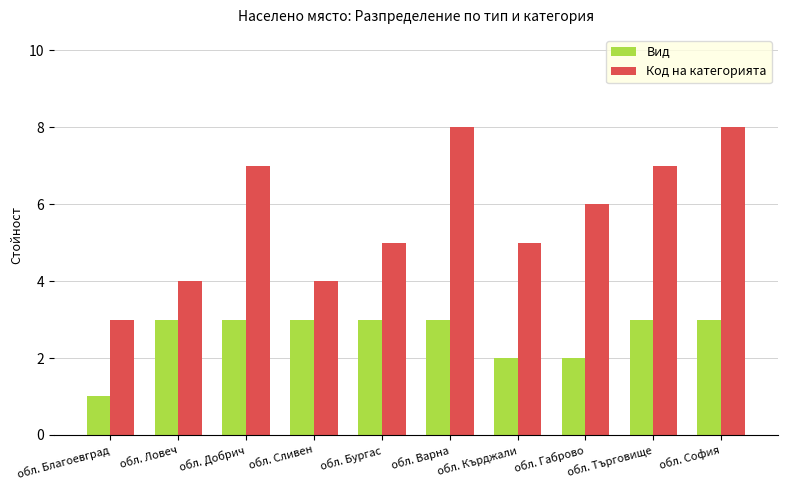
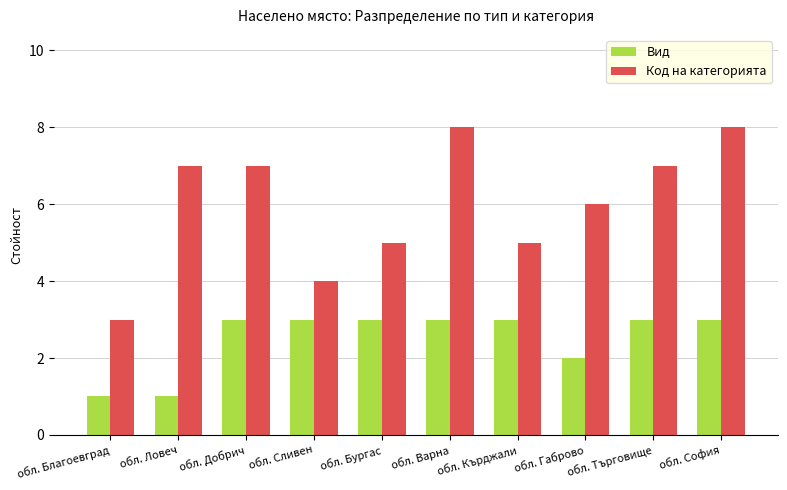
Вид, обл. Ловеч: 3 -> 1
Код на категорията, обл. Ловеч: 4 -> 7
Вид, обл. Кърджали: 2 -> 3
